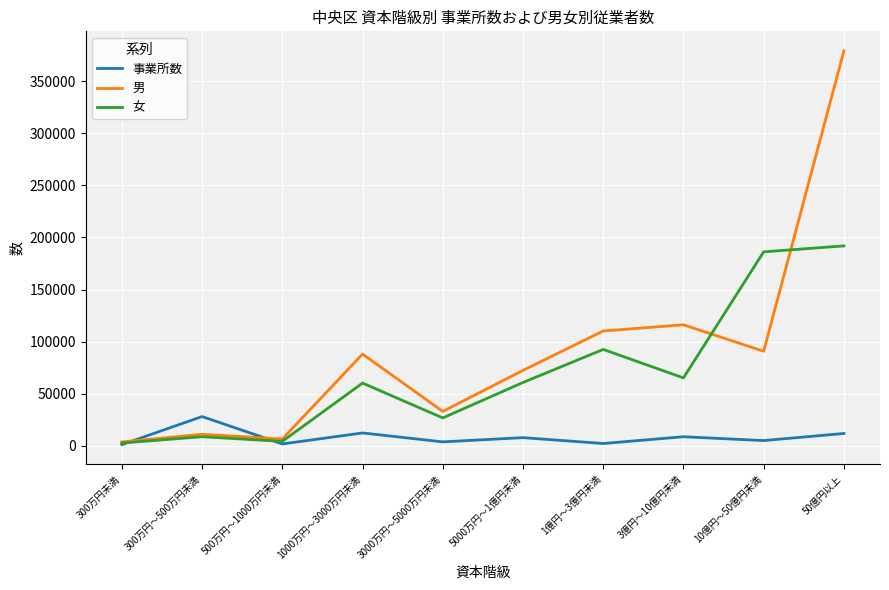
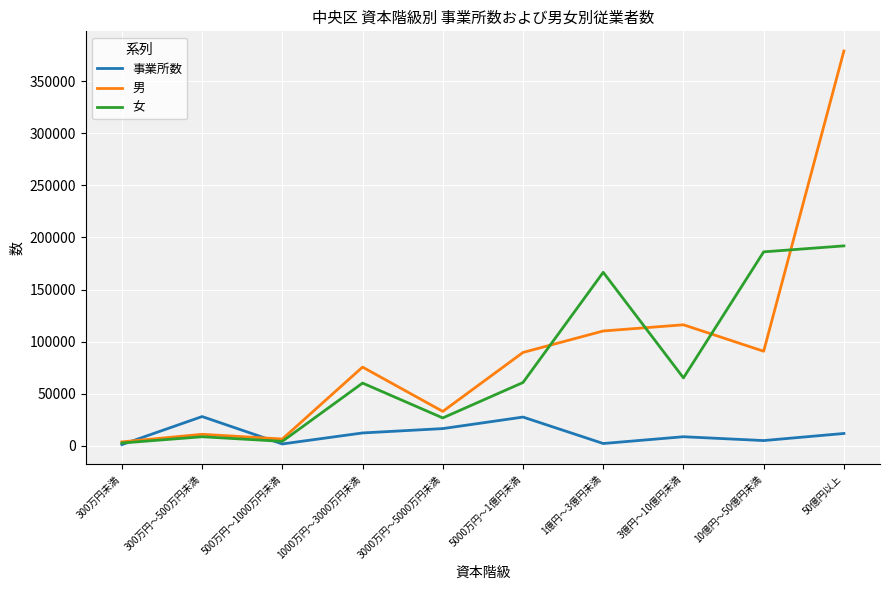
男, 1000万円～3000万円未満: 88000 -> 75000
事業所数, 3000万円～5000万円未満: 4000 -> 16000
事業所数, 5000万円～1億円未満: 8000 -> 27000
男, 5000万円～1億円未満: 72000 -> 90000
女, 1億円～3億円未満: 92000 -> 167000
